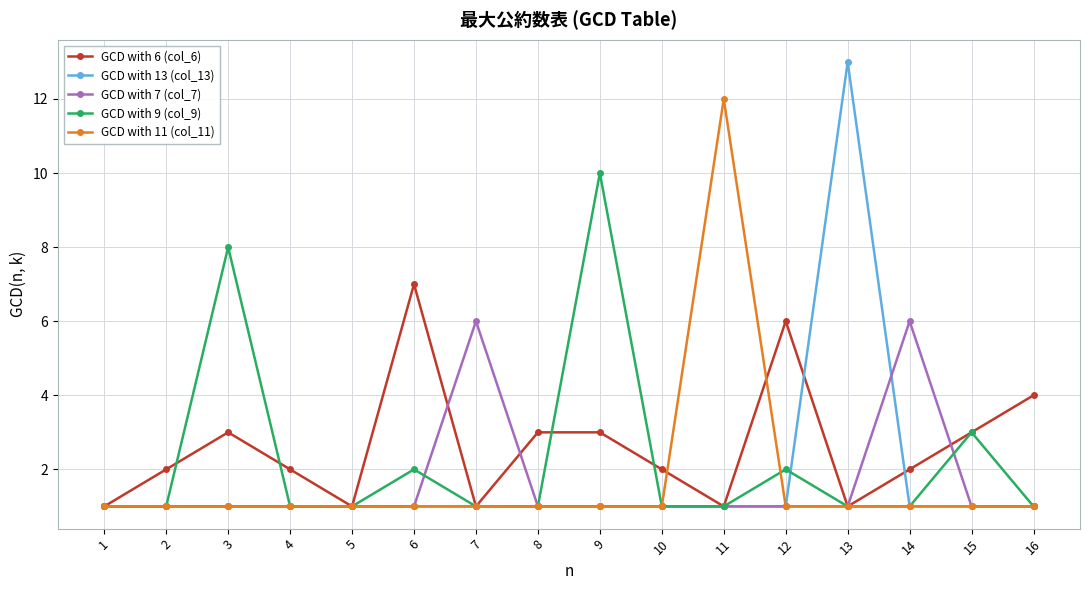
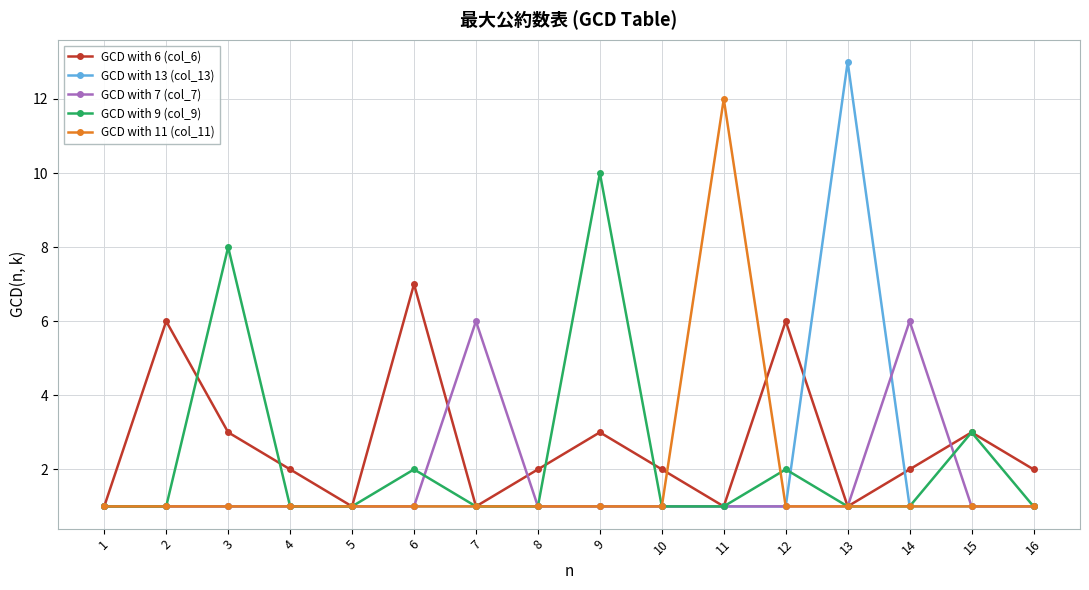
GCD with 6 (col_6), 2: 2 -> 6
GCD with 6 (col_6), 8: 3 -> 2
GCD with 6 (col_6), 16: 4 -> 2
